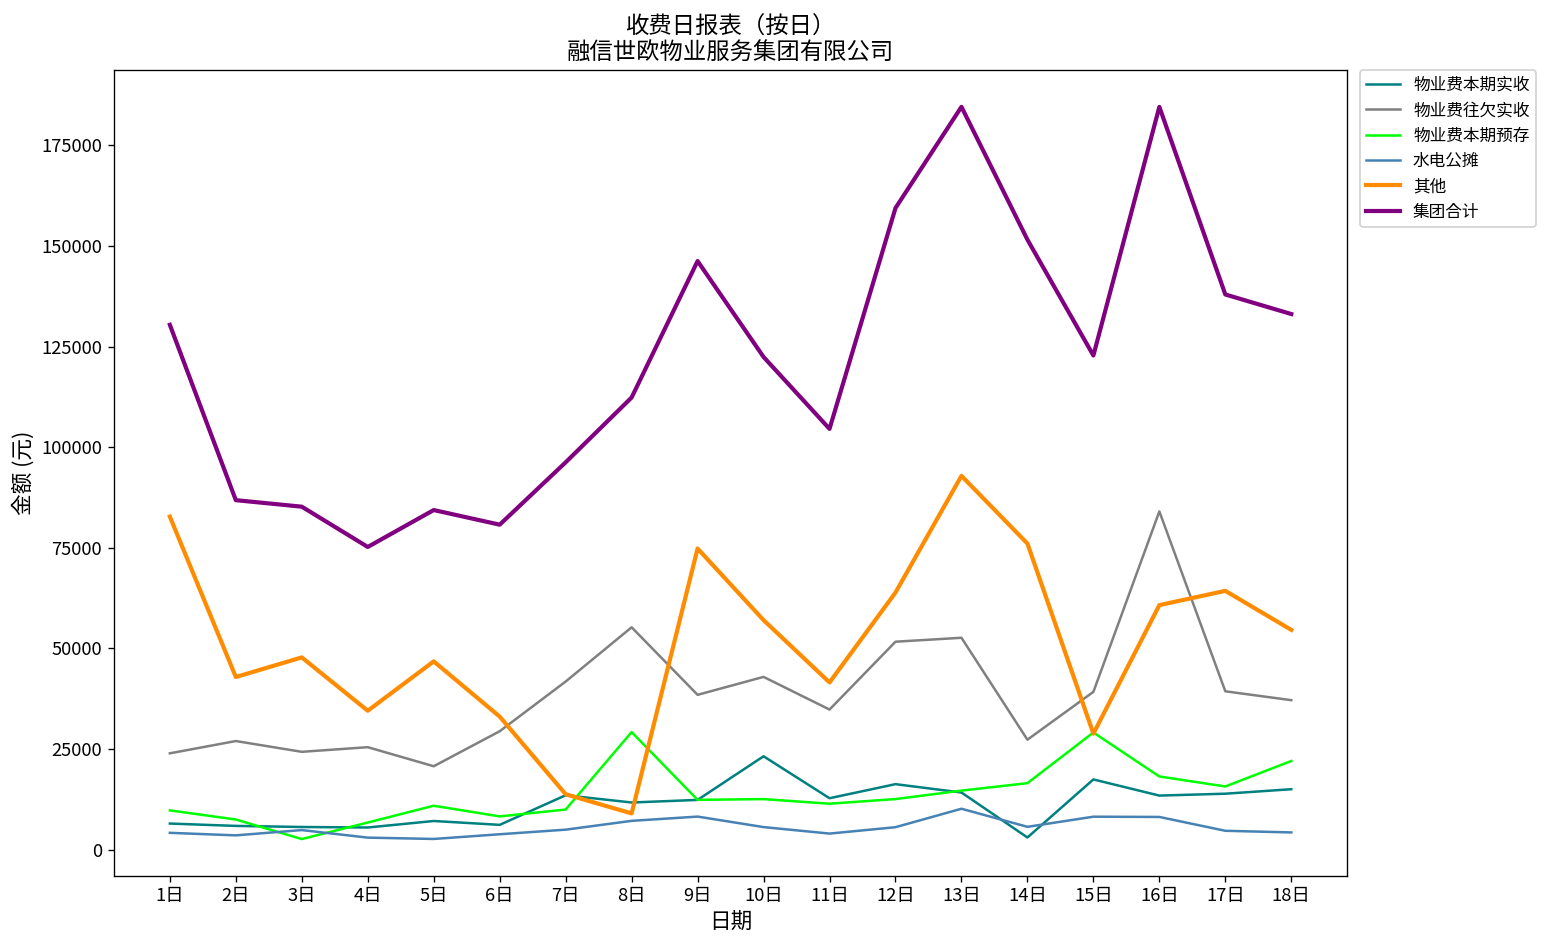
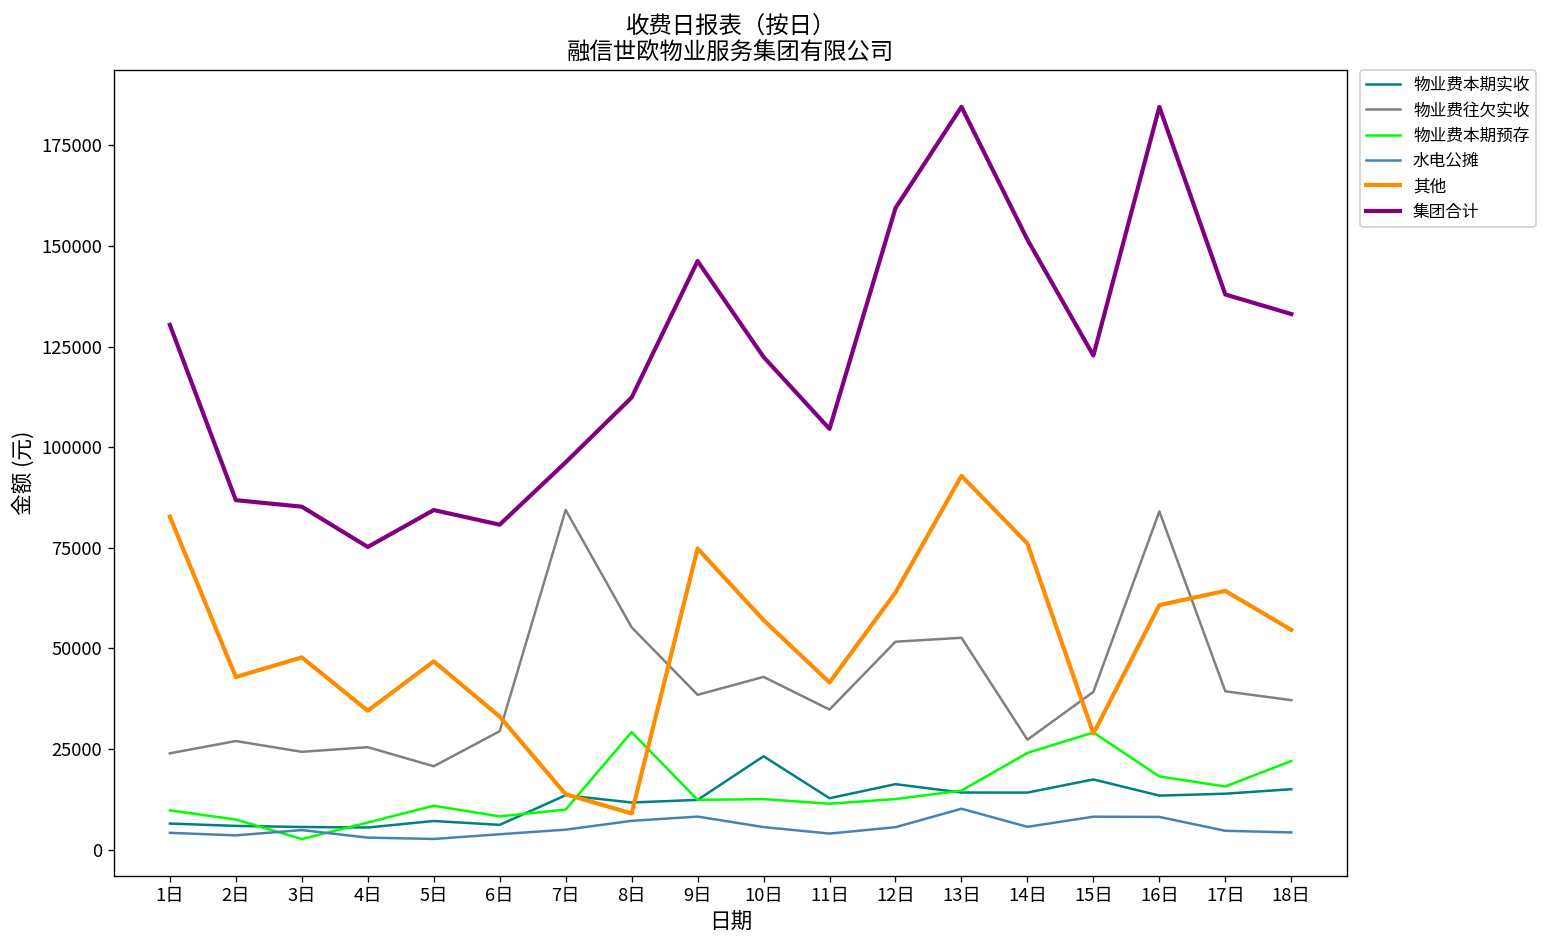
物业费往欠实收, 7日: 42000 -> 84000
物业费本期实收, 14日: 3000 -> 14000
物业费本期预存, 14日: 17000 -> 24000
